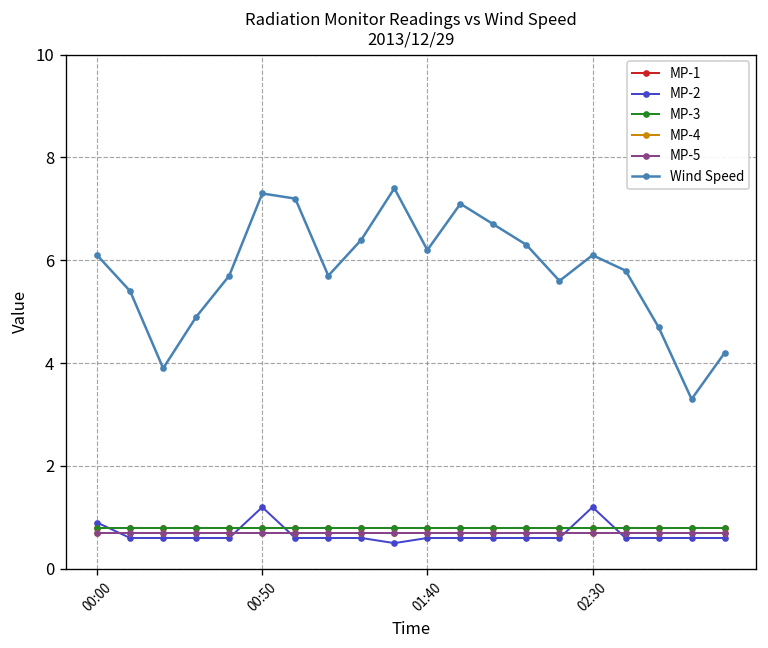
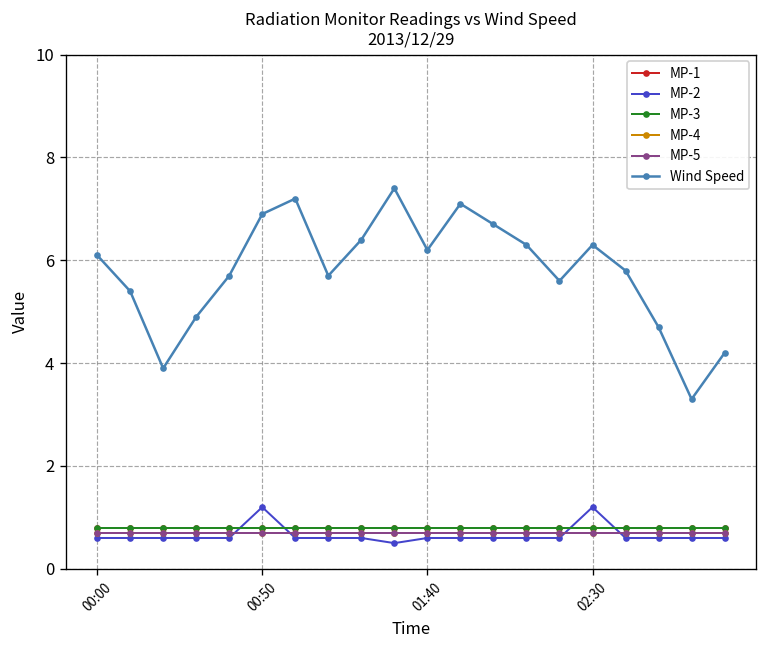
MP-2, 00:00: 0.9 -> 0.6
Wind Speed, 00:50: 7.3 -> 6.9
Wind Speed, 02:30: 6.1 -> 6.3
